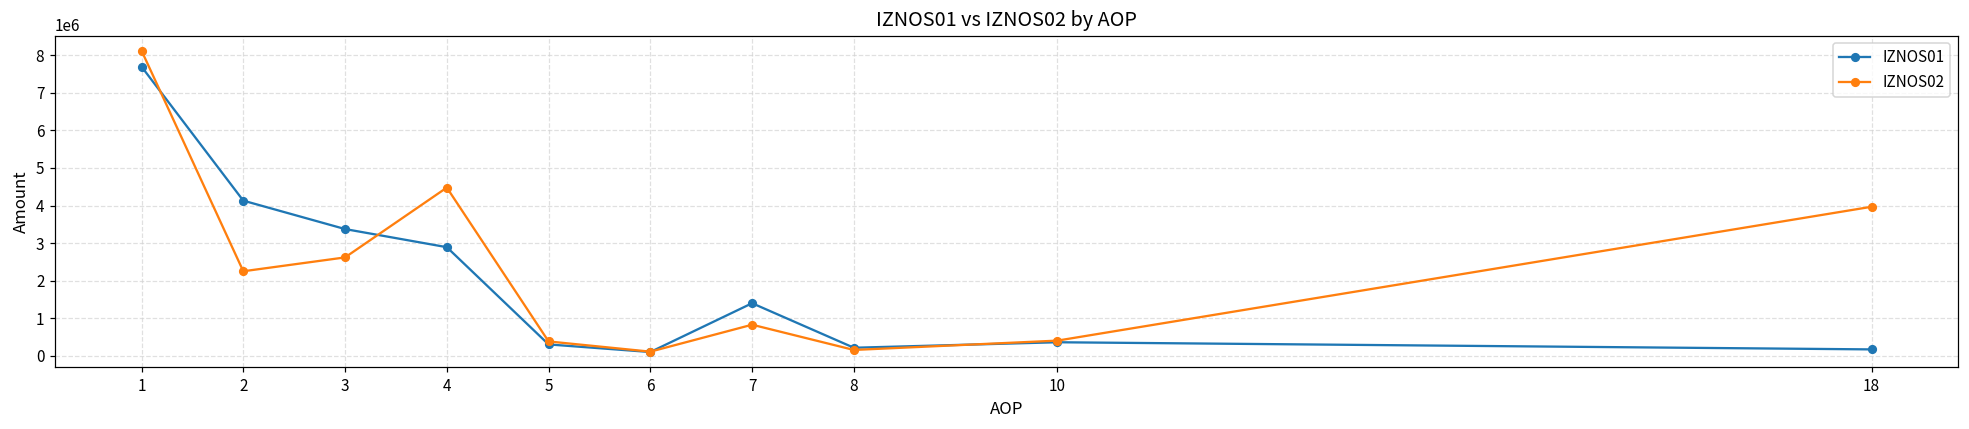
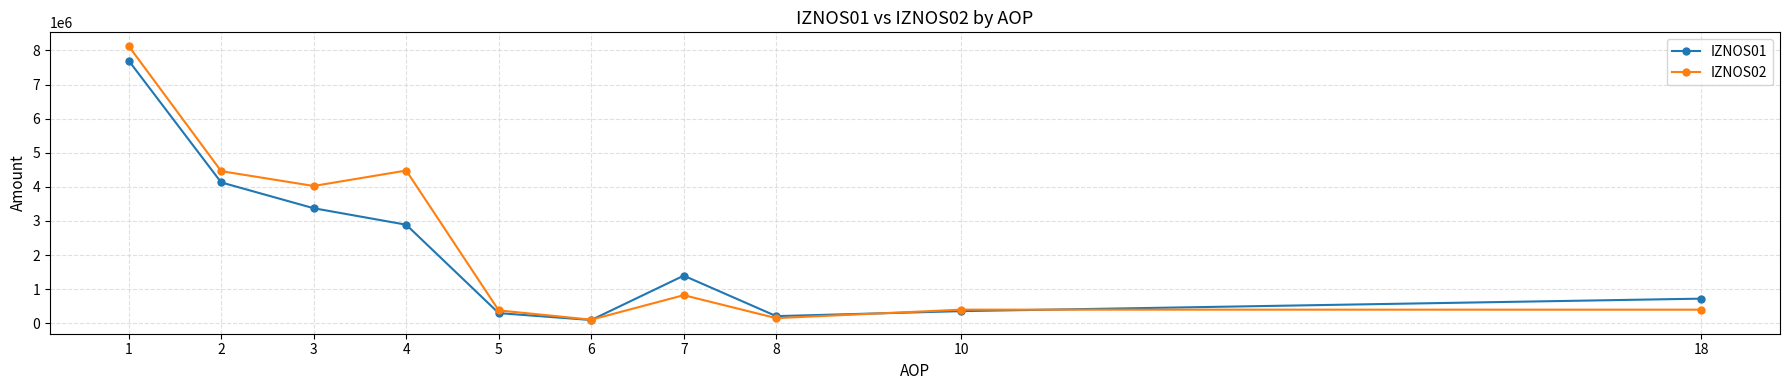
IZNOS02, 2: 2200000 -> 4500000
IZNOS02, 3: 2600000 -> 4000000
IZNOS01, 18: 200000 -> 700000
IZNOS02, 18: 4000000 -> 400000
